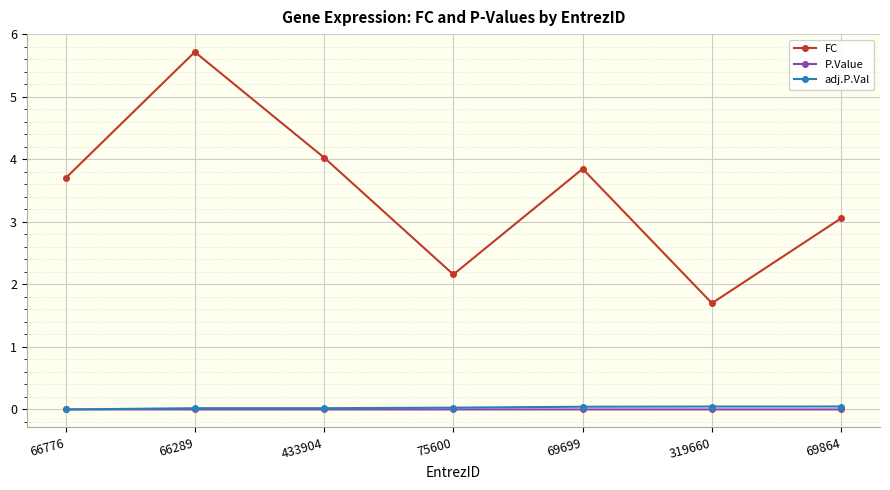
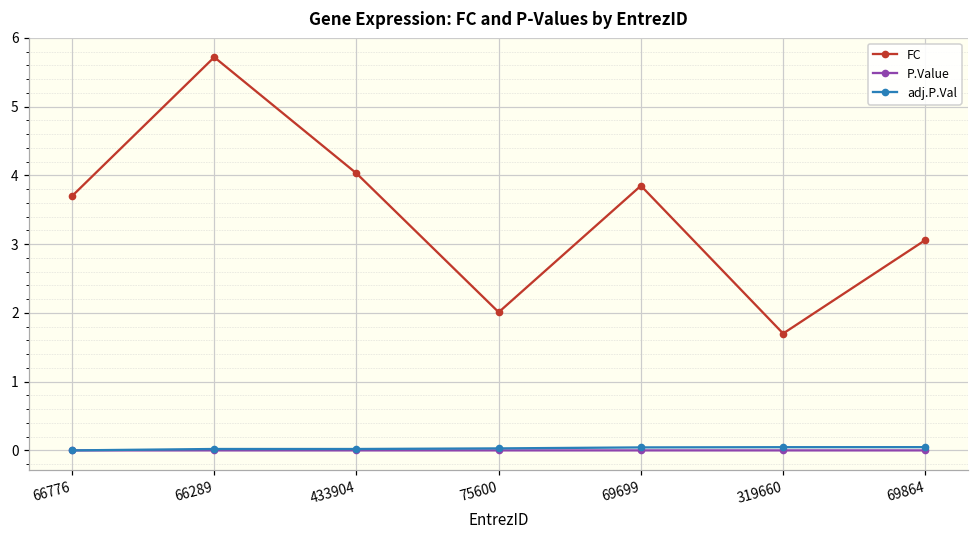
FC, 75600: 2.2 -> 2.0
